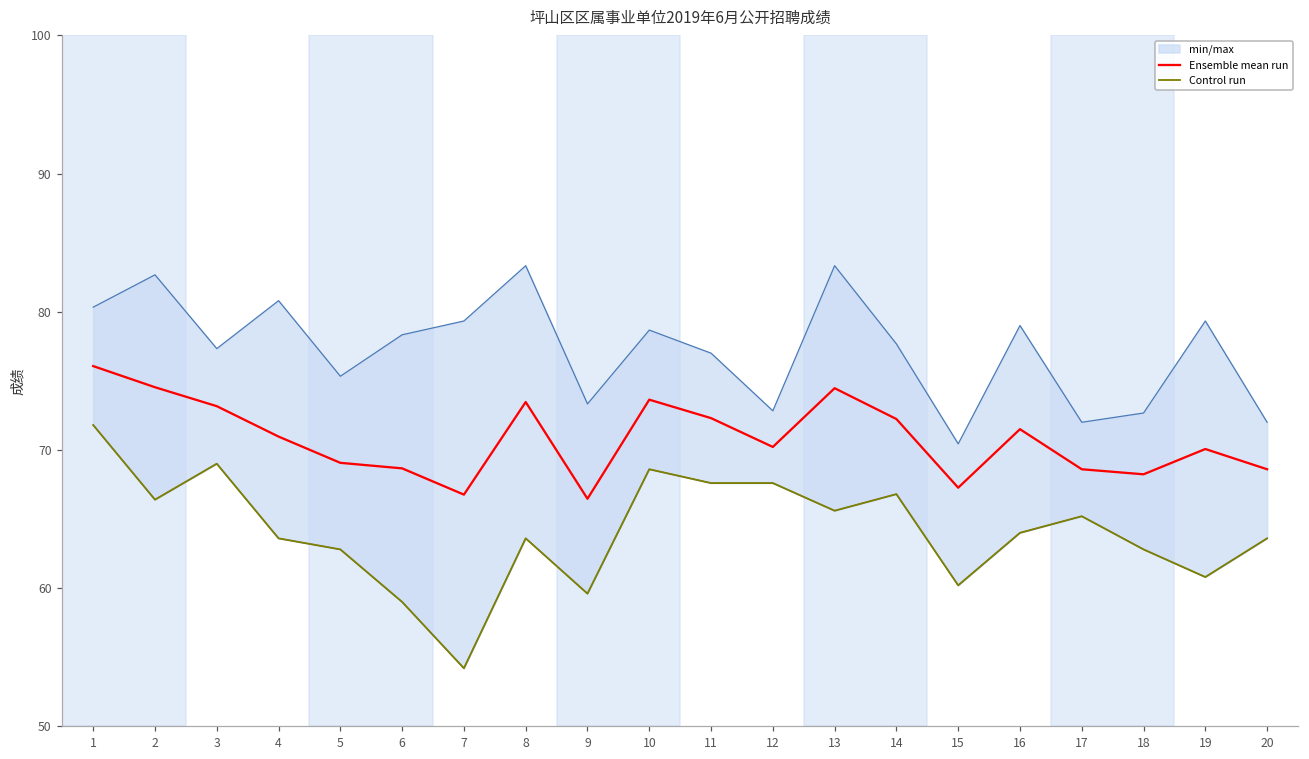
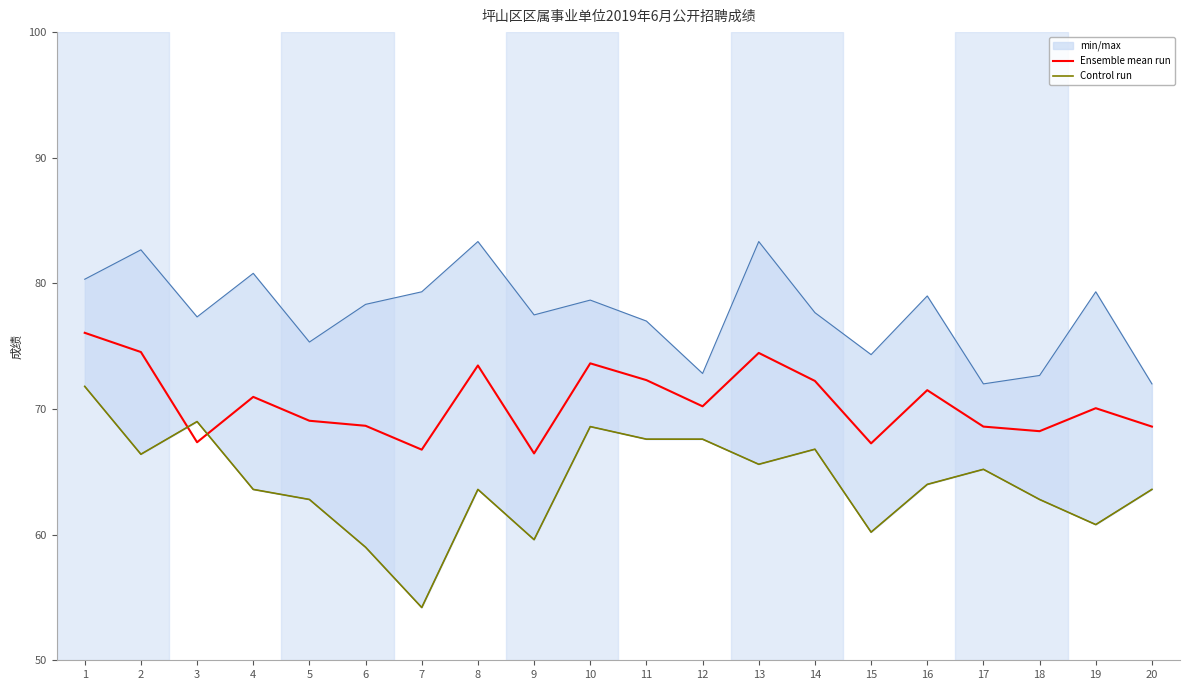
Ensemble mean run, 3: 73.2 -> 67.4
min/max, 9: 73.3 -> 77.5
min/max, 15: 70.4 -> 74.3
